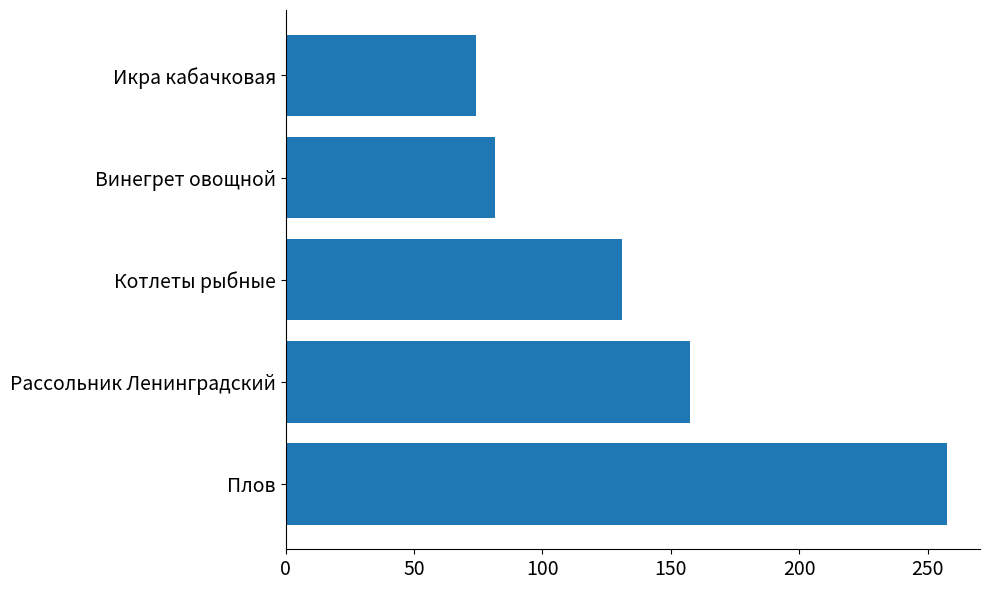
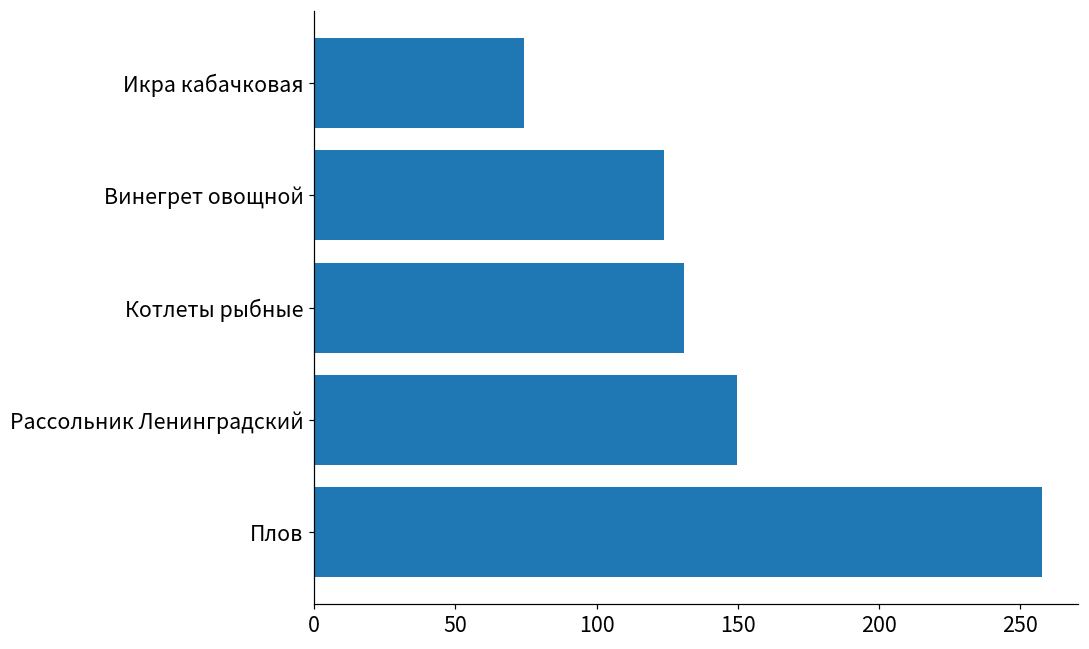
Винегрет овощной: 82 -> 124
Рассольник Ленинградский: 157 -> 150
